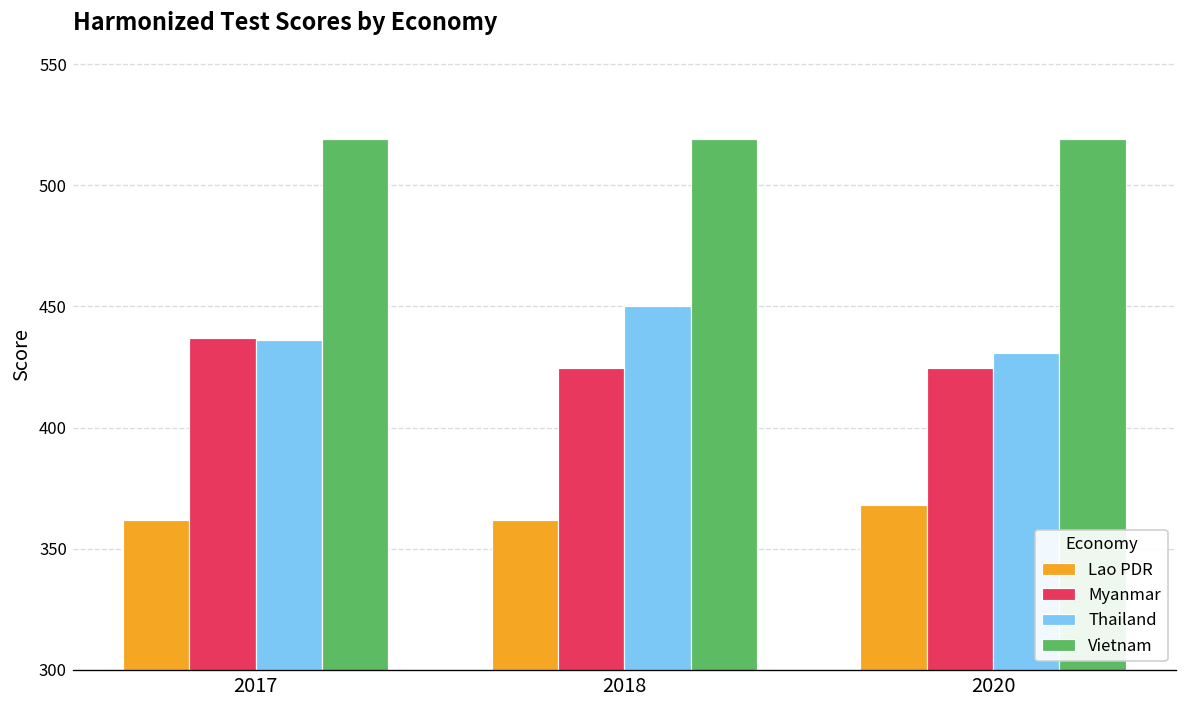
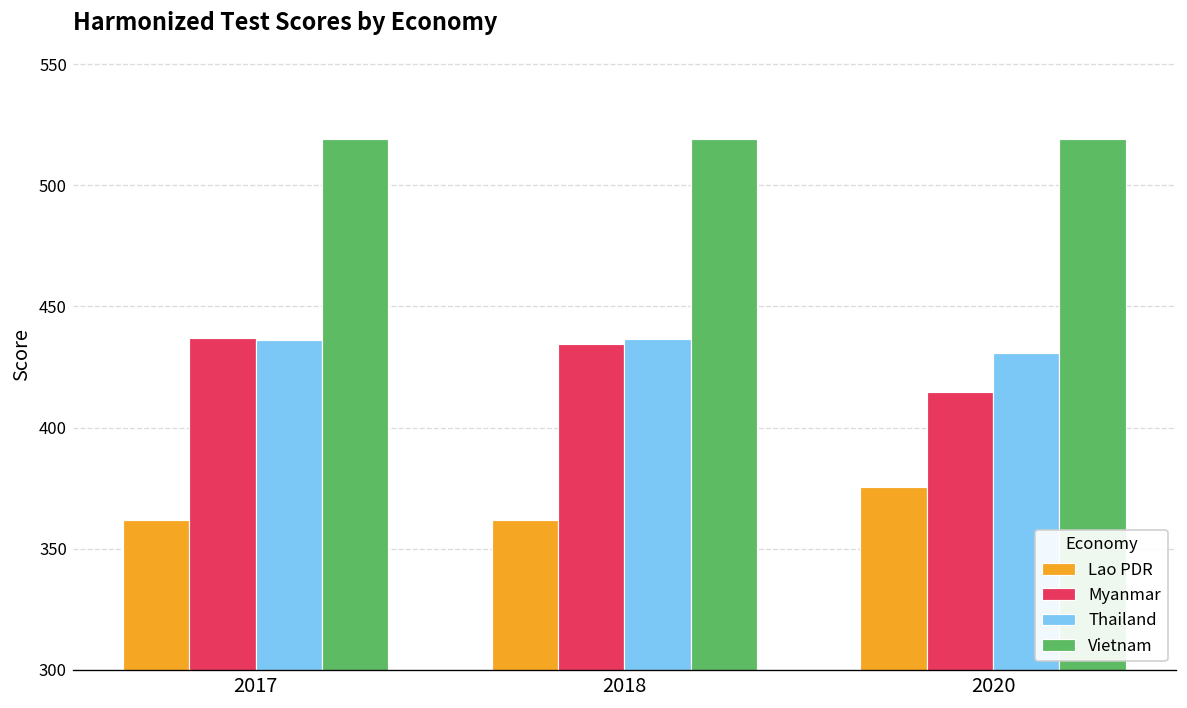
Myanmar, 2018: 425 -> 434
Thailand, 2018: 450 -> 436
Lao PDR, 2020: 368 -> 376
Myanmar, 2020: 425 -> 415
